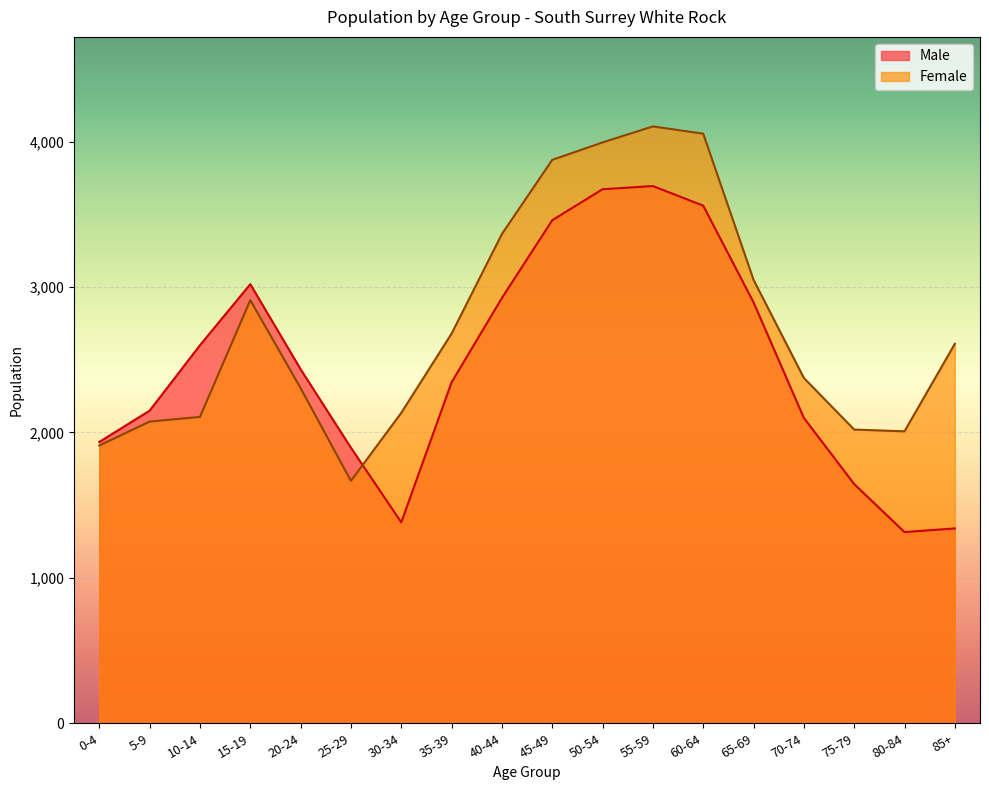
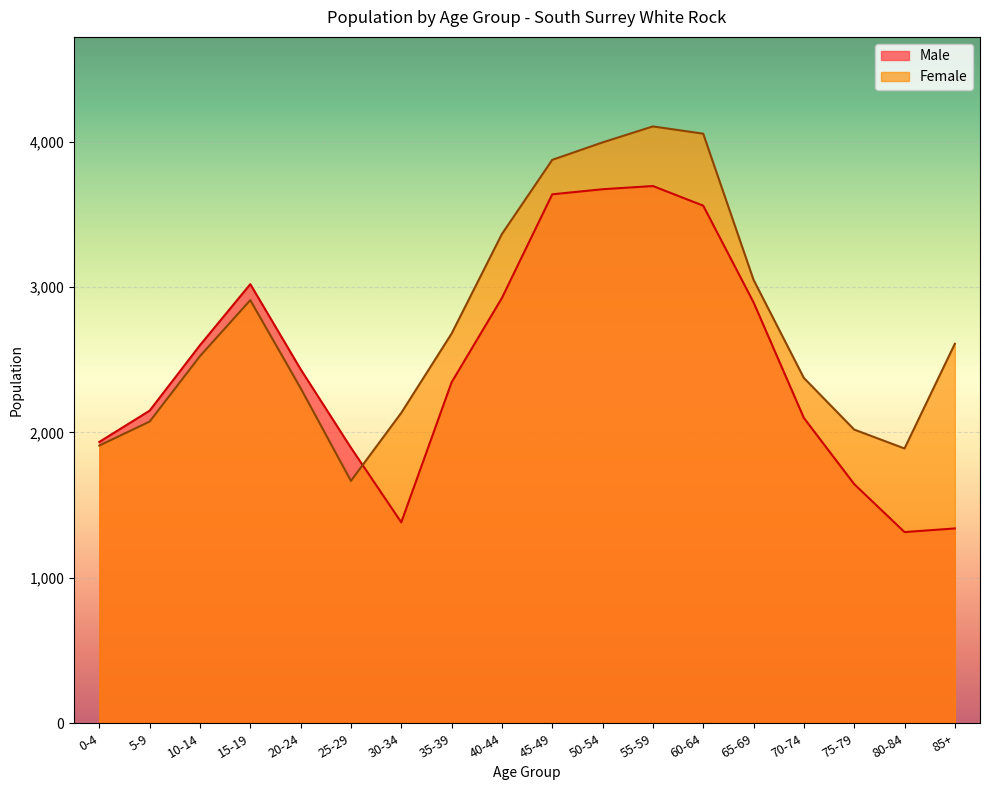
Female, 10-14: 2,110 -> 2,530
Male, 45-49: 3,460 -> 3,640
Female, 80-84: 2,010 -> 1,890
